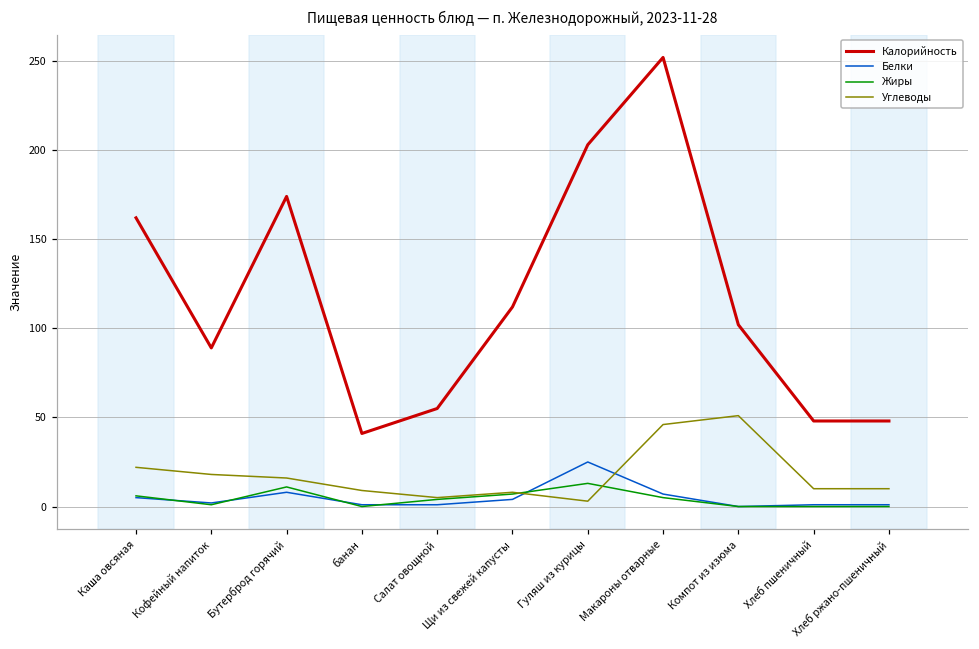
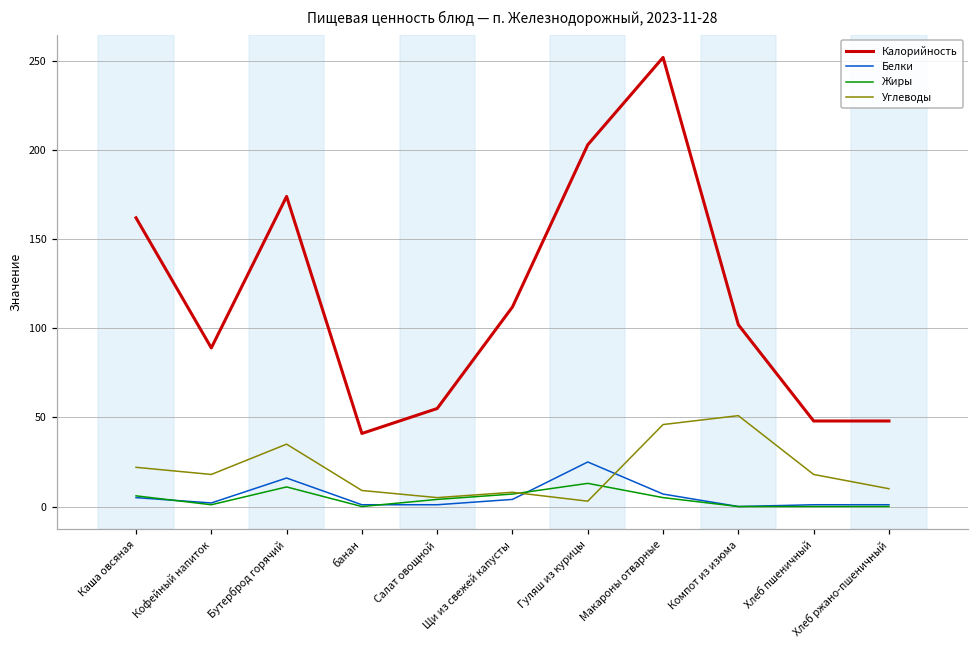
Белки, Бутерброд горячий: 8 -> 16
Углеводы, Бутерброд горячий: 16 -> 35
Углеводы, Хлеб пшеничный: 10 -> 18
